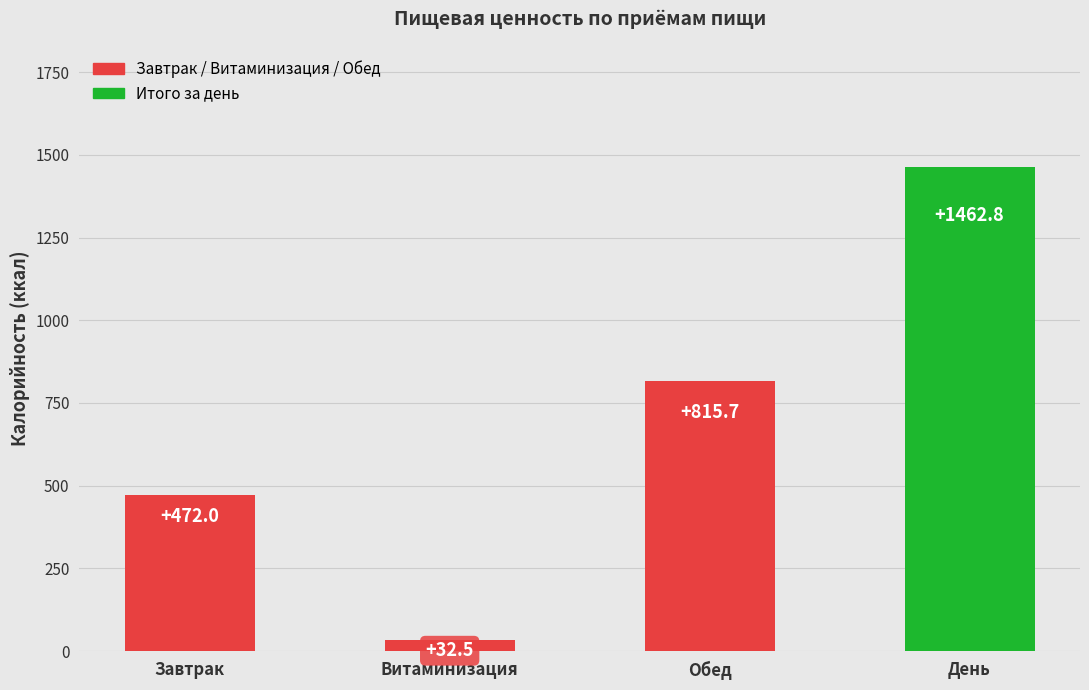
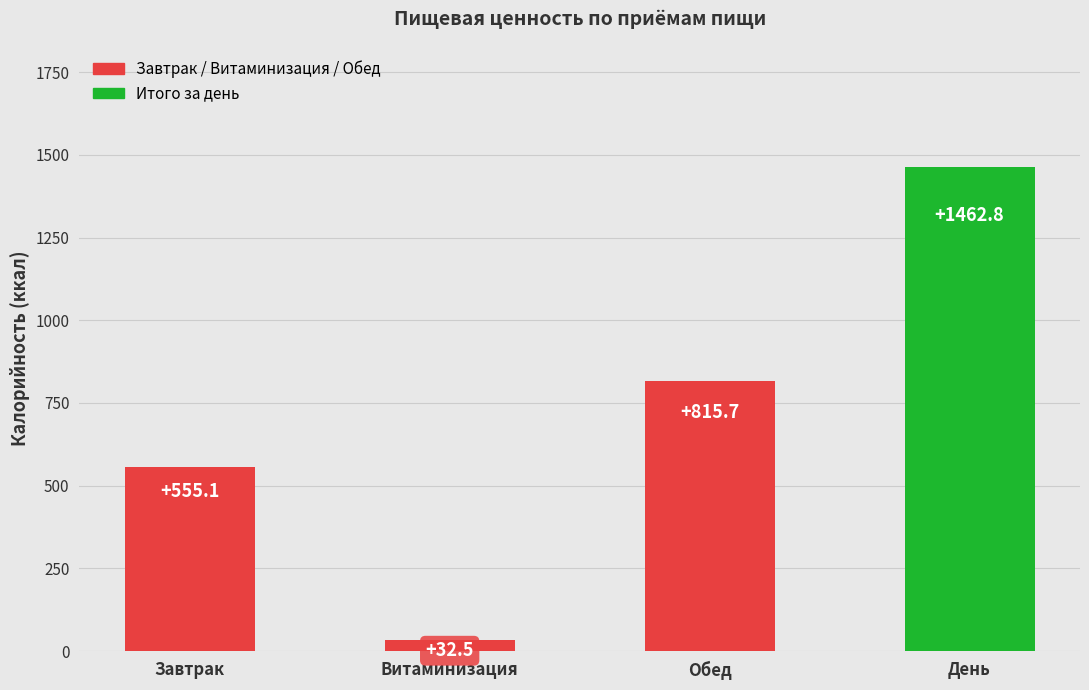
Завтрак: +472.0 -> +555.1
